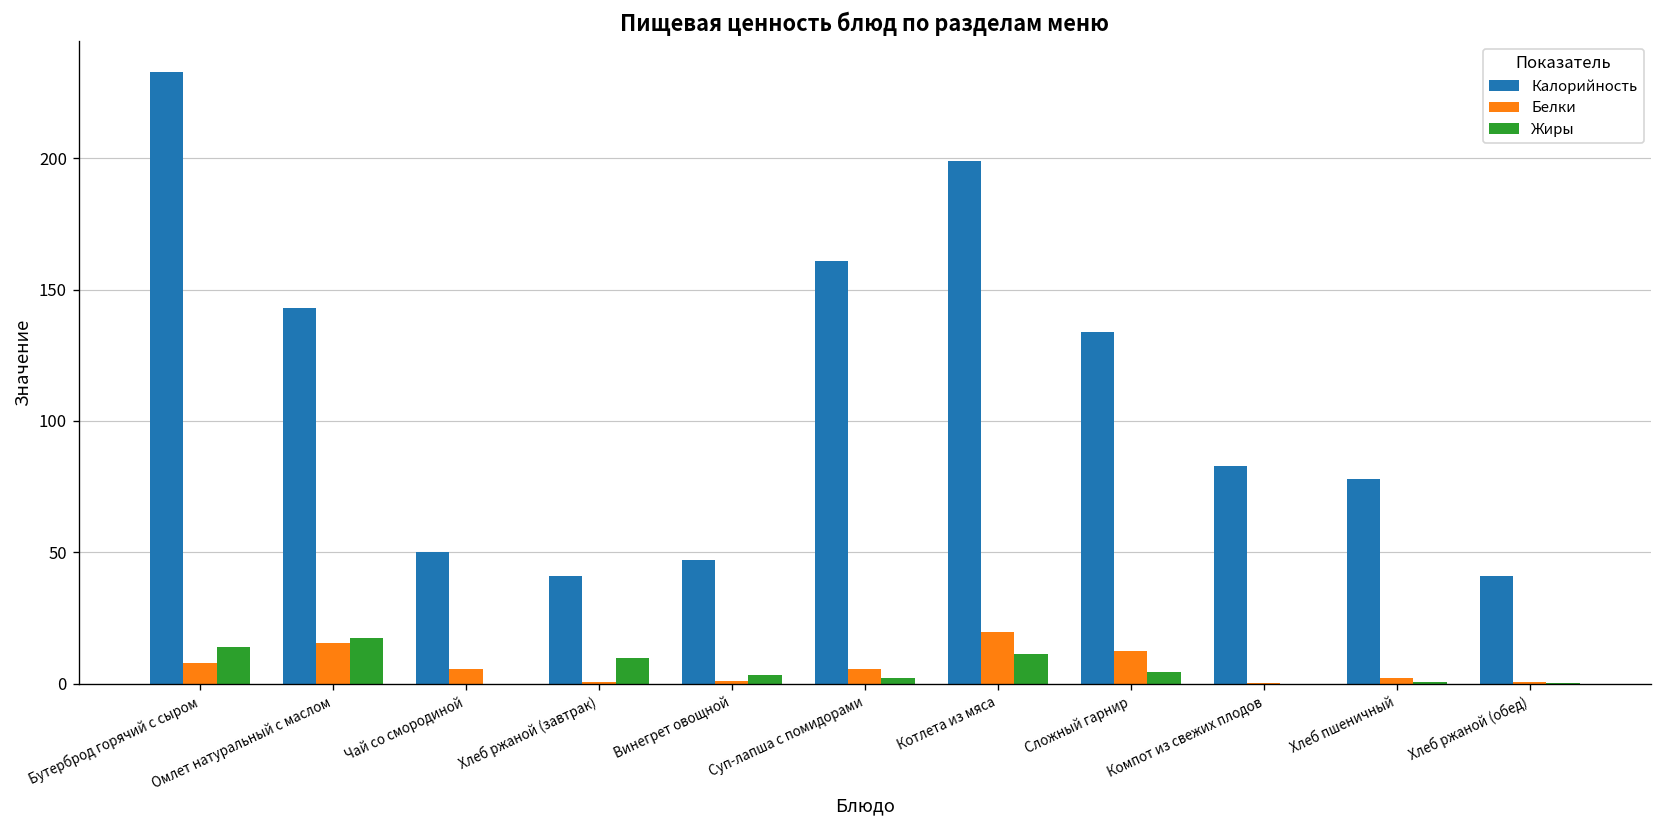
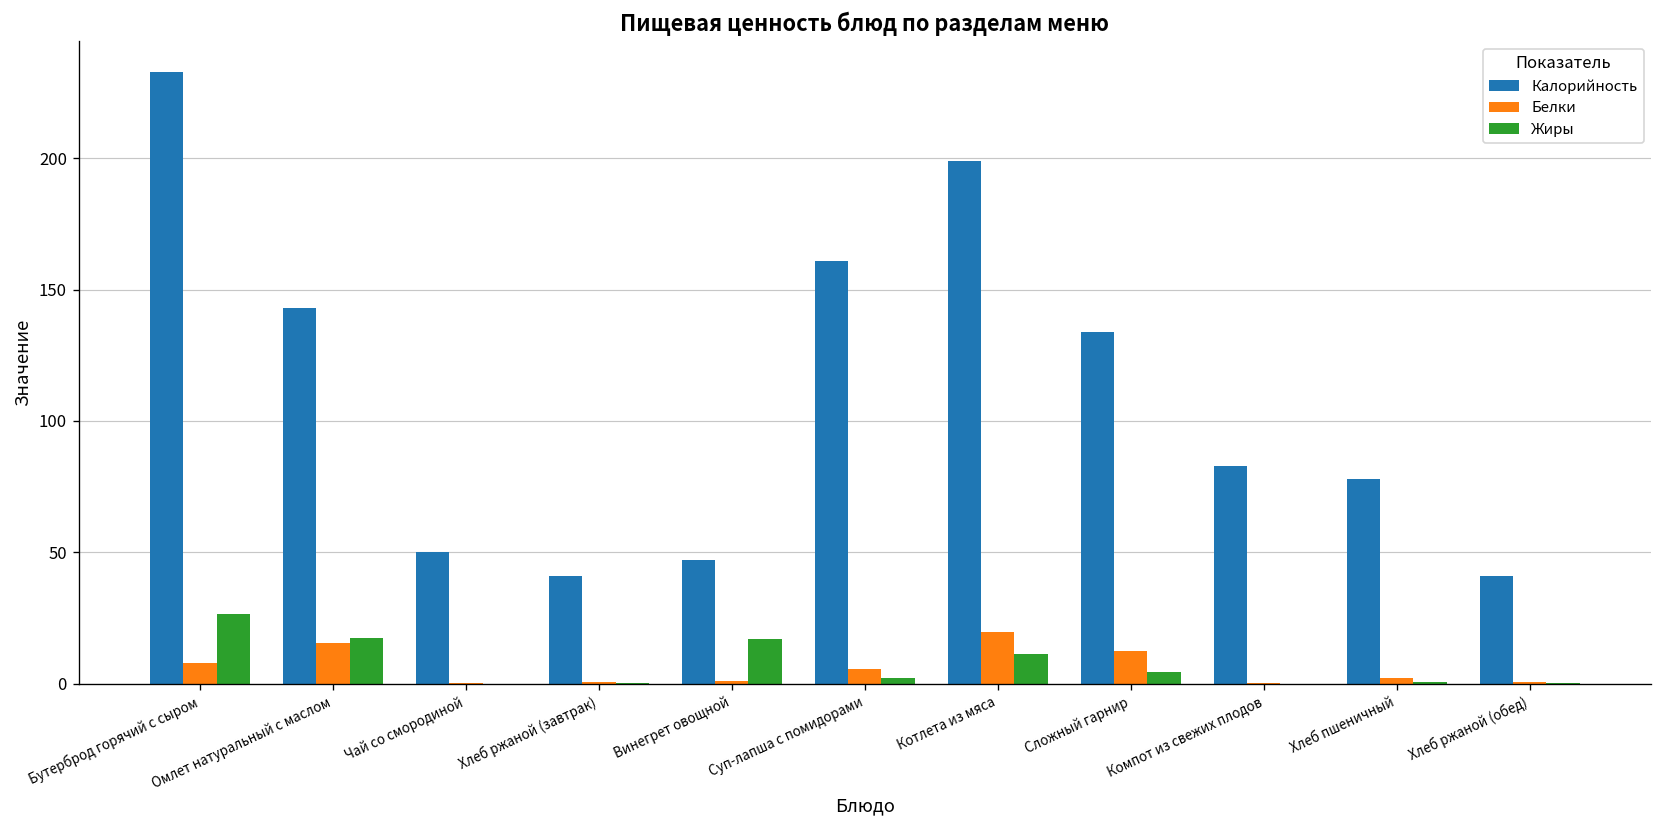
Жиры, Бутерброд горячий с сыром: 14 -> 27
Белки, Чай со смородиной: 6 -> 0
Жиры, Хлеб ржаной (завтрак): 10 -> 0
Жиры, Винегрет овощной: 3 -> 17
